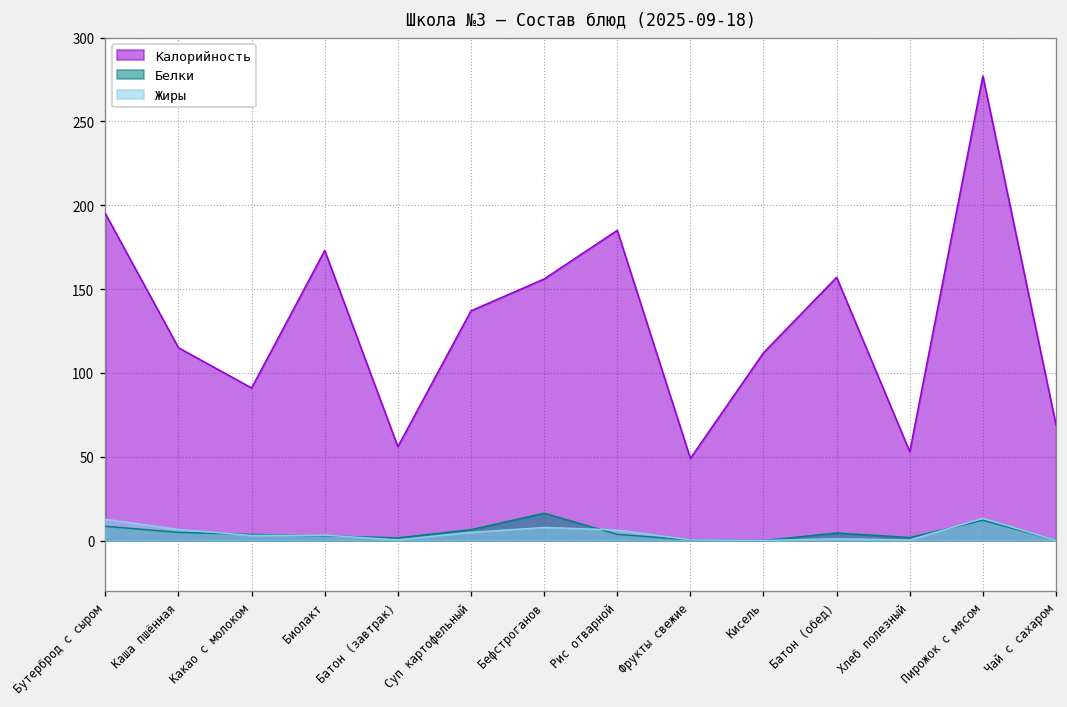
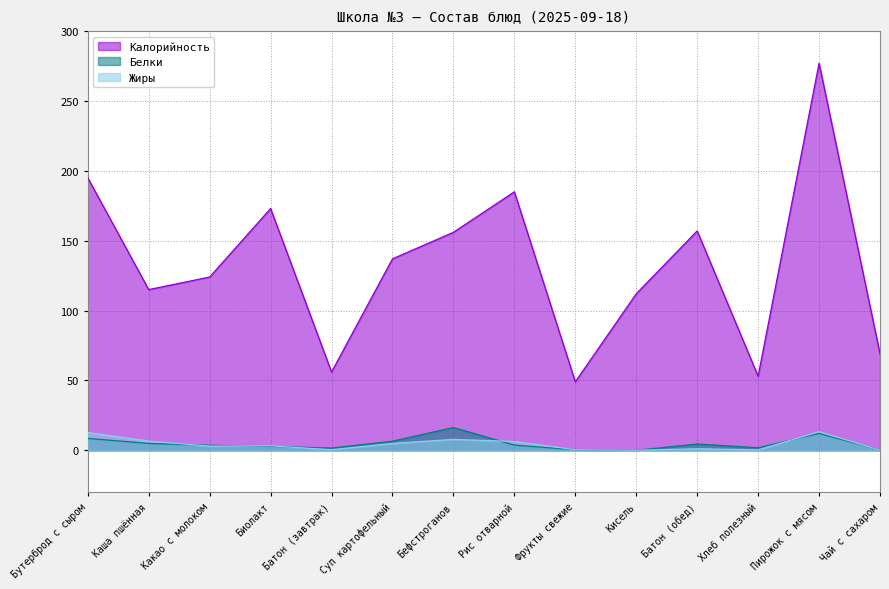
Калорийность, Какао с молоком: 91 -> 124
